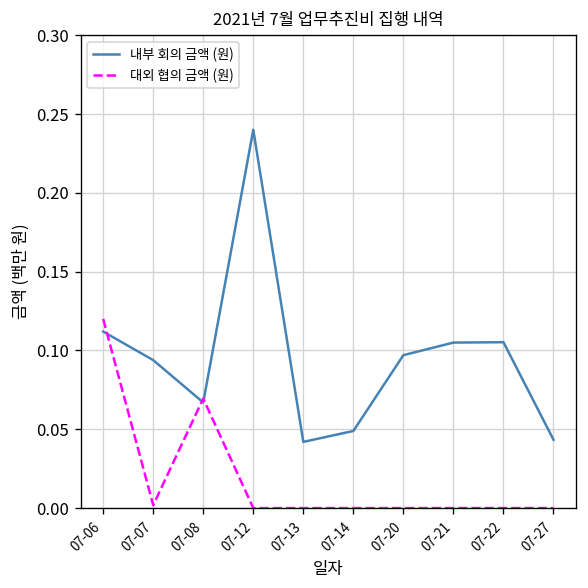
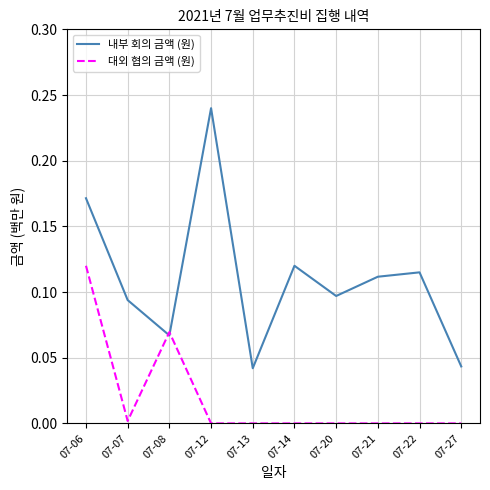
내부 회의 금액 (원), 07-06: 0.112 -> 0.171
내부 회의 금액 (원), 07-14: 0.049 -> 0.120
내부 회의 금액 (원), 07-21: 0.105 -> 0.112
내부 회의 금액 (원), 07-22: 0.105 -> 0.115
